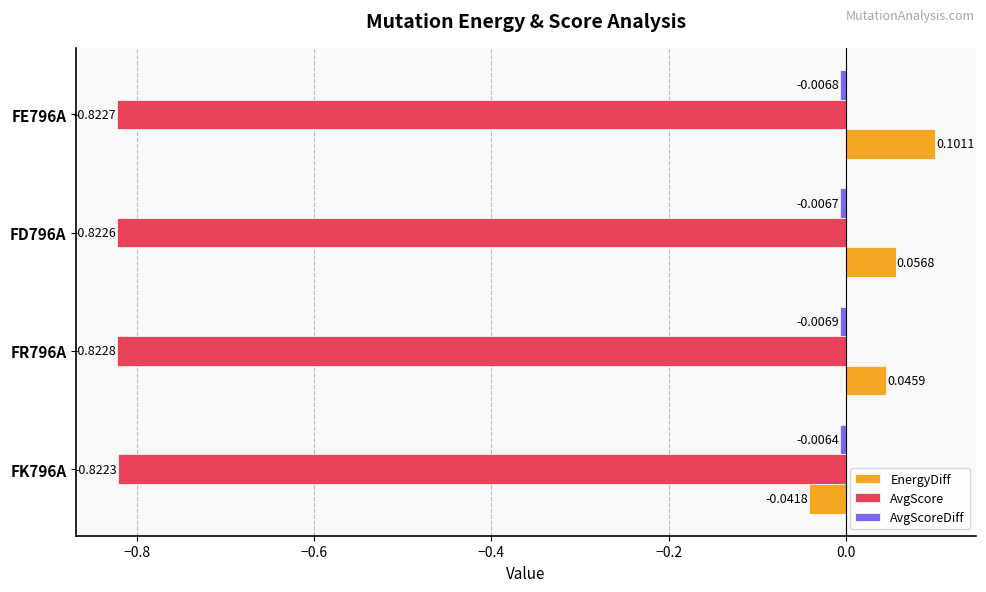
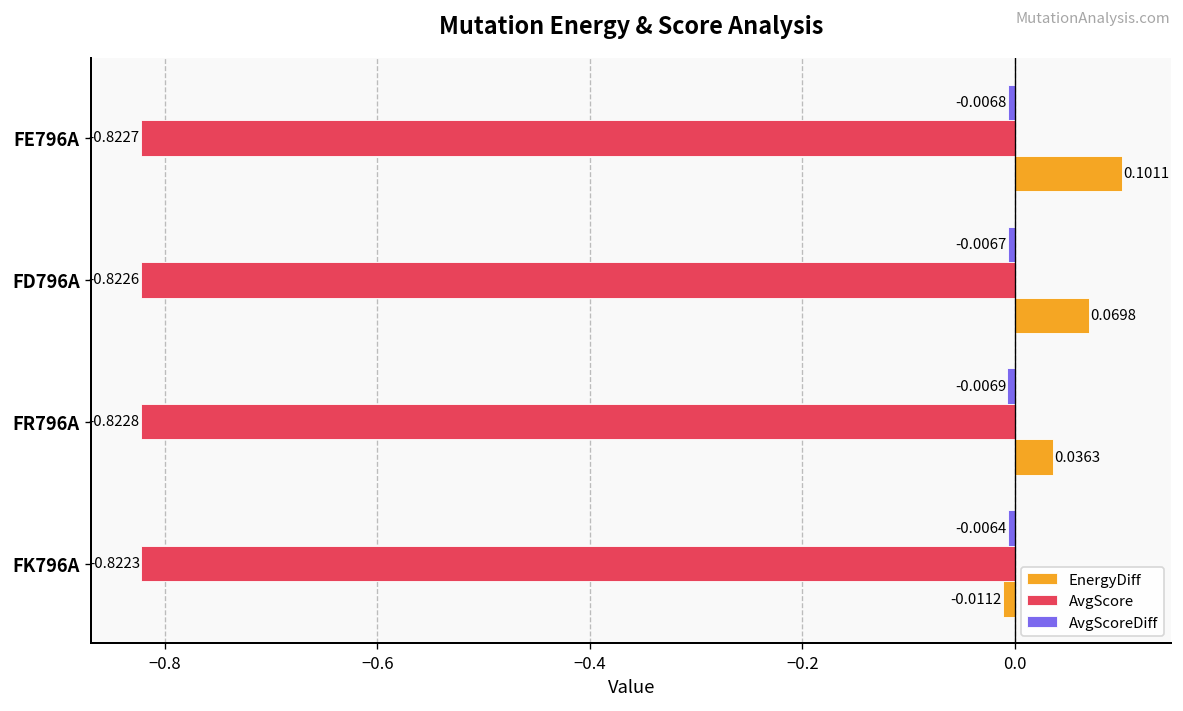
EnergyDiff, FD796A: 0.0568 -> 0.0698
EnergyDiff, FR796A: 0.0459 -> 0.0363
EnergyDiff, FK796A: -0.0418 -> -0.0112
